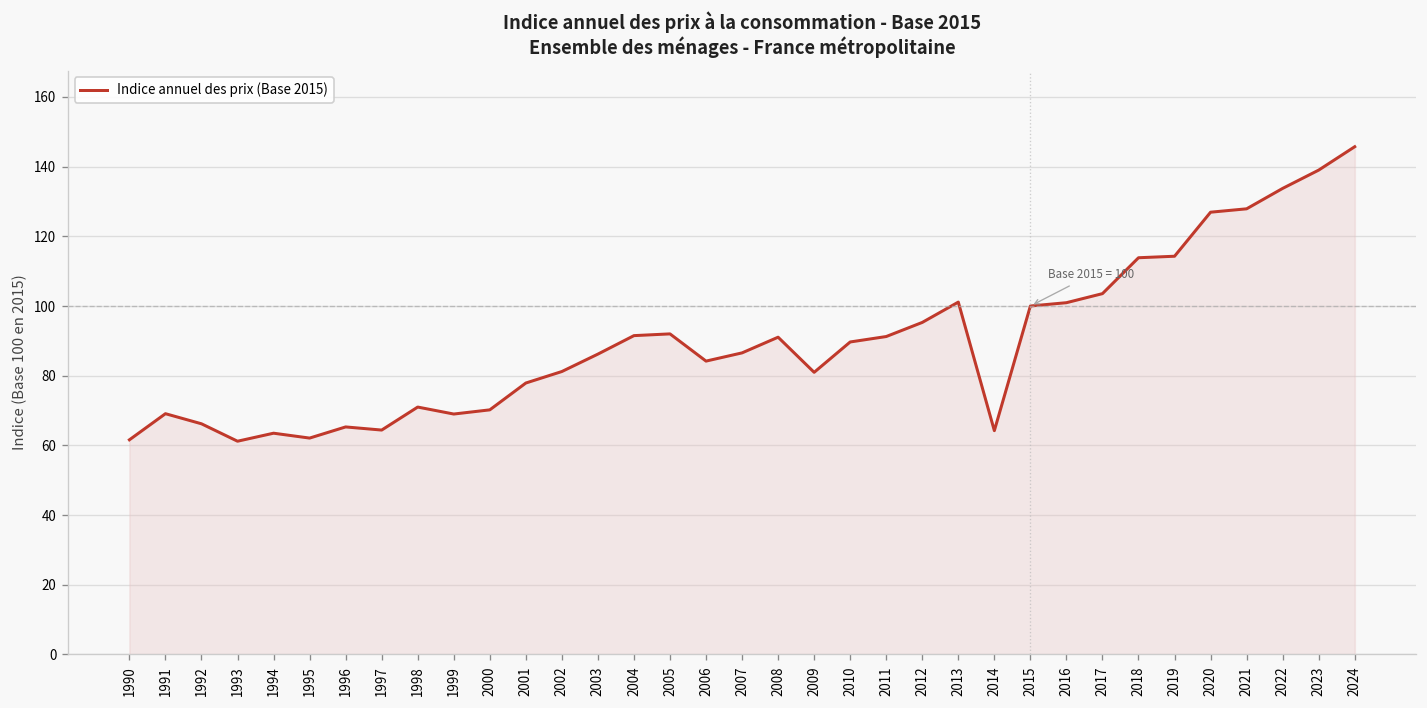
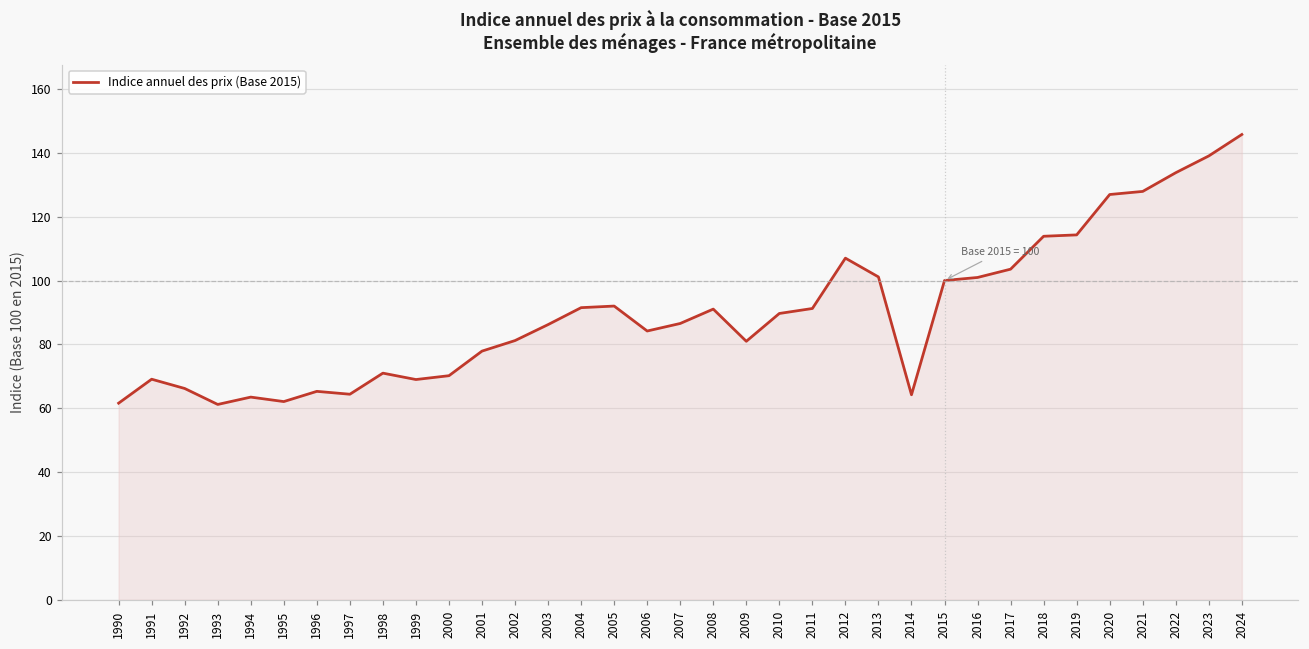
2012: 95 -> 107
